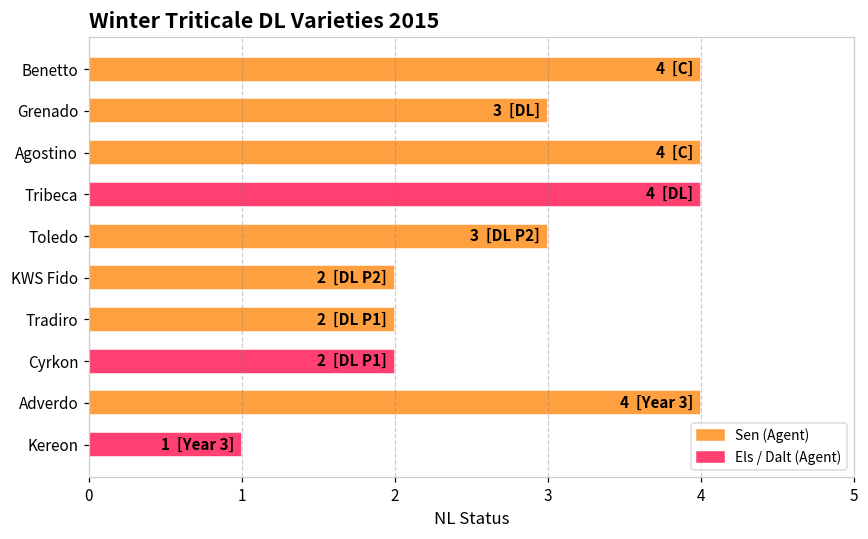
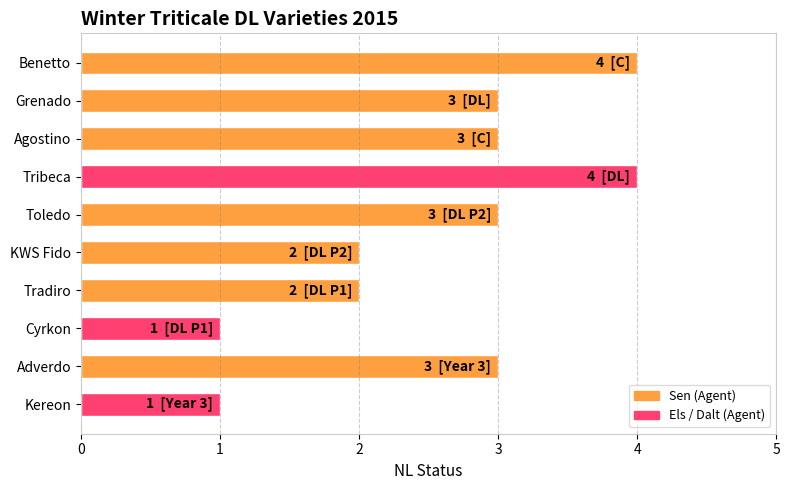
Agostino: 4 -> 3
Cyrkon: 2 -> 1
Adverdo: 4 -> 3
